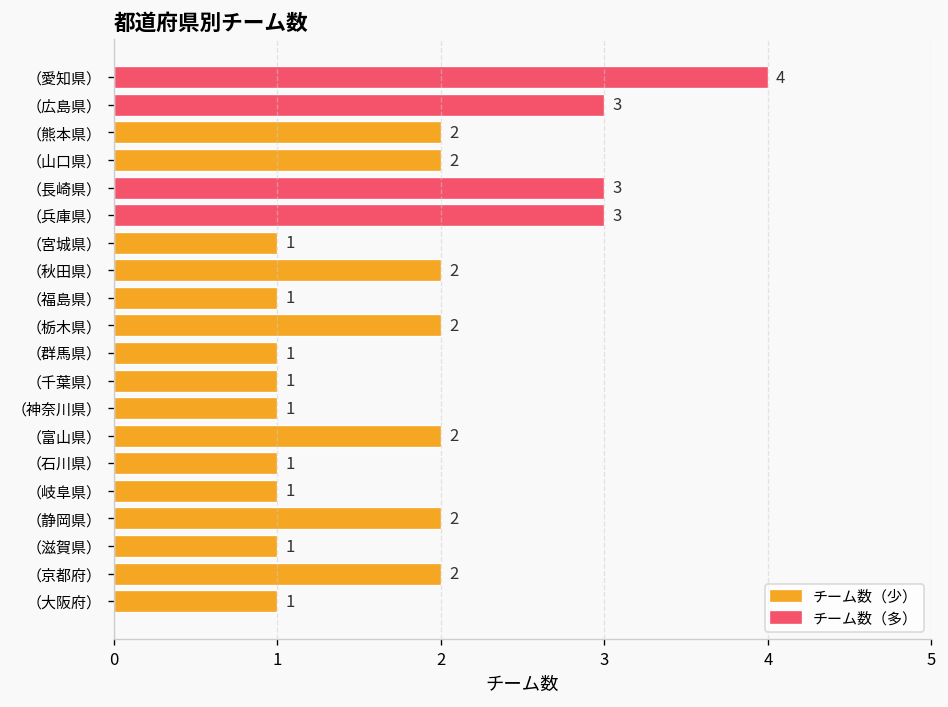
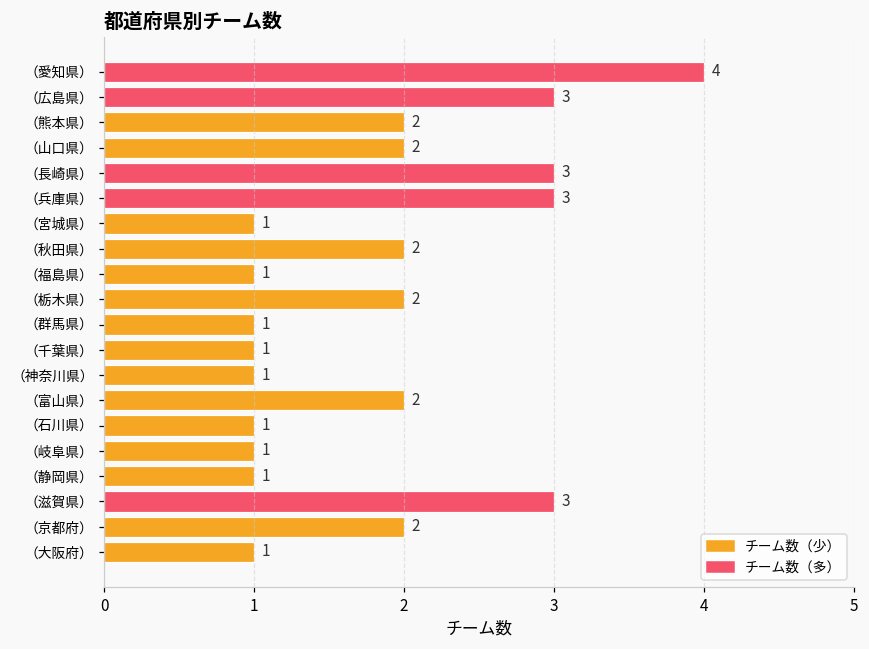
（静岡県）: 2 -> 1
（滋賀県）: 1 -> 3
